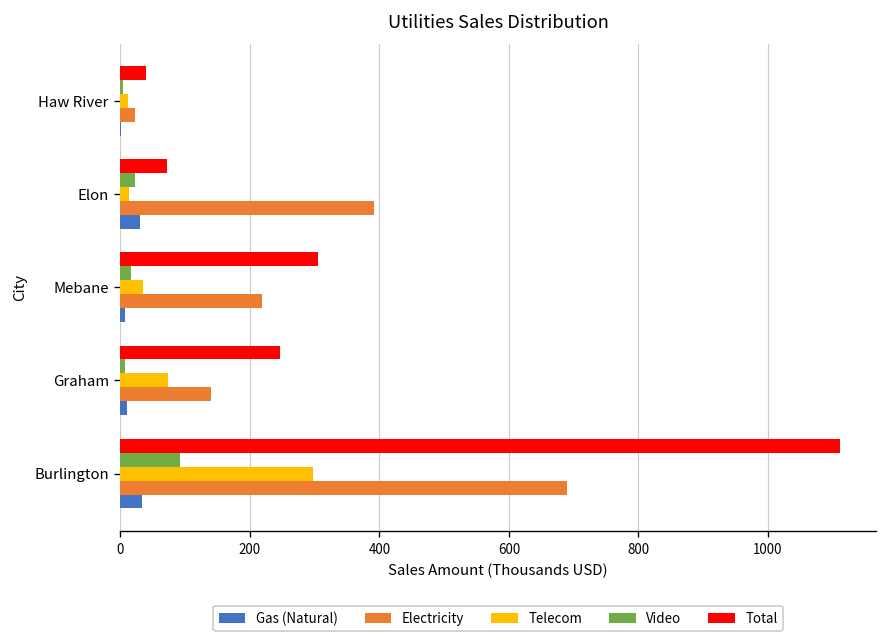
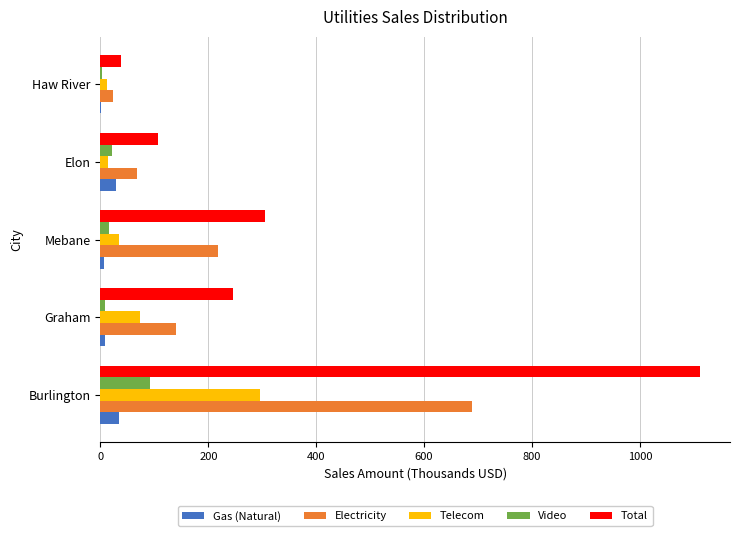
Total, Elon: 70 -> 110
Electricity, Elon: 390 -> 70
